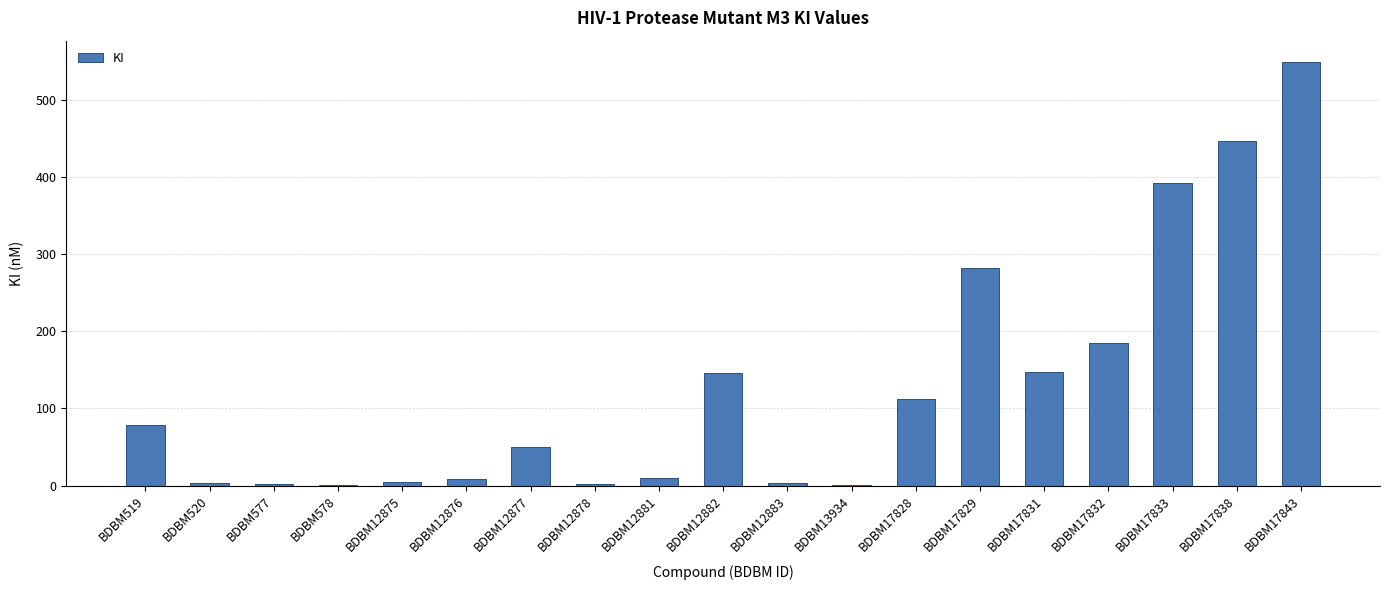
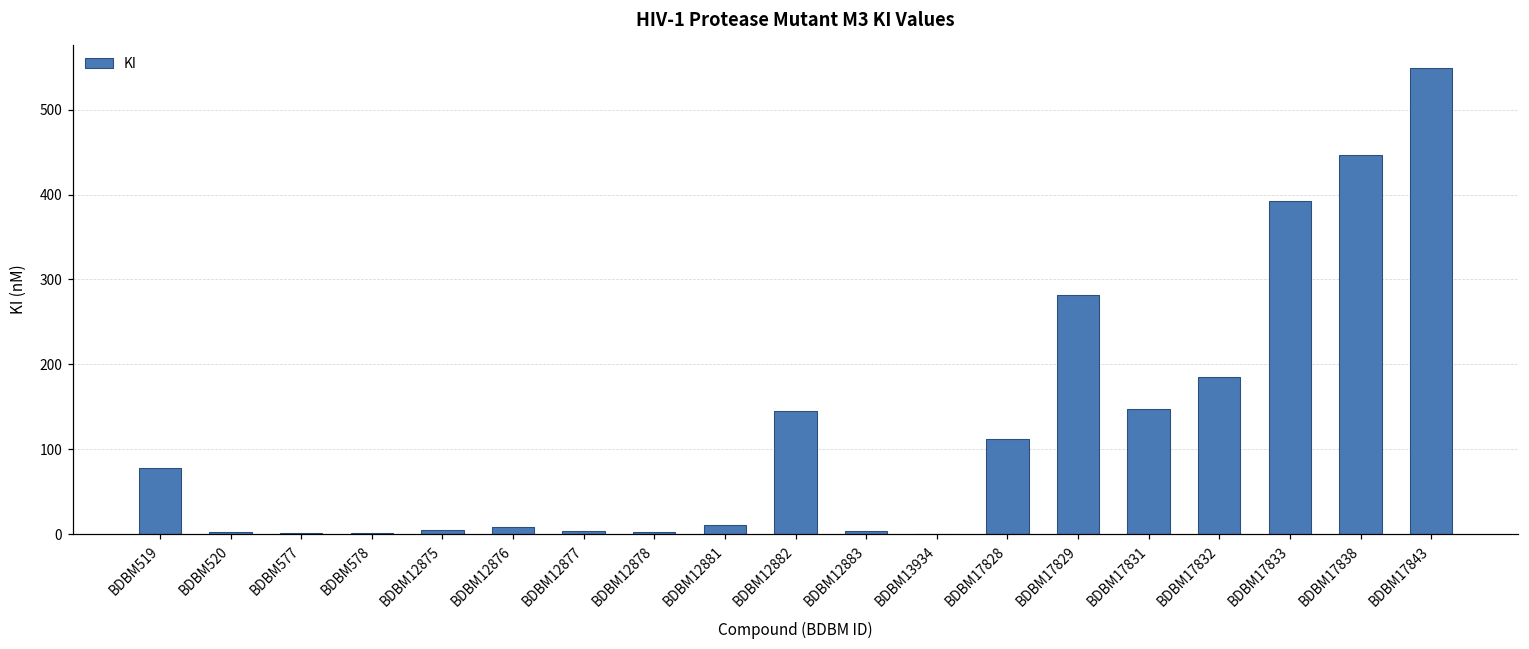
BDBM12877: 50 -> 0
